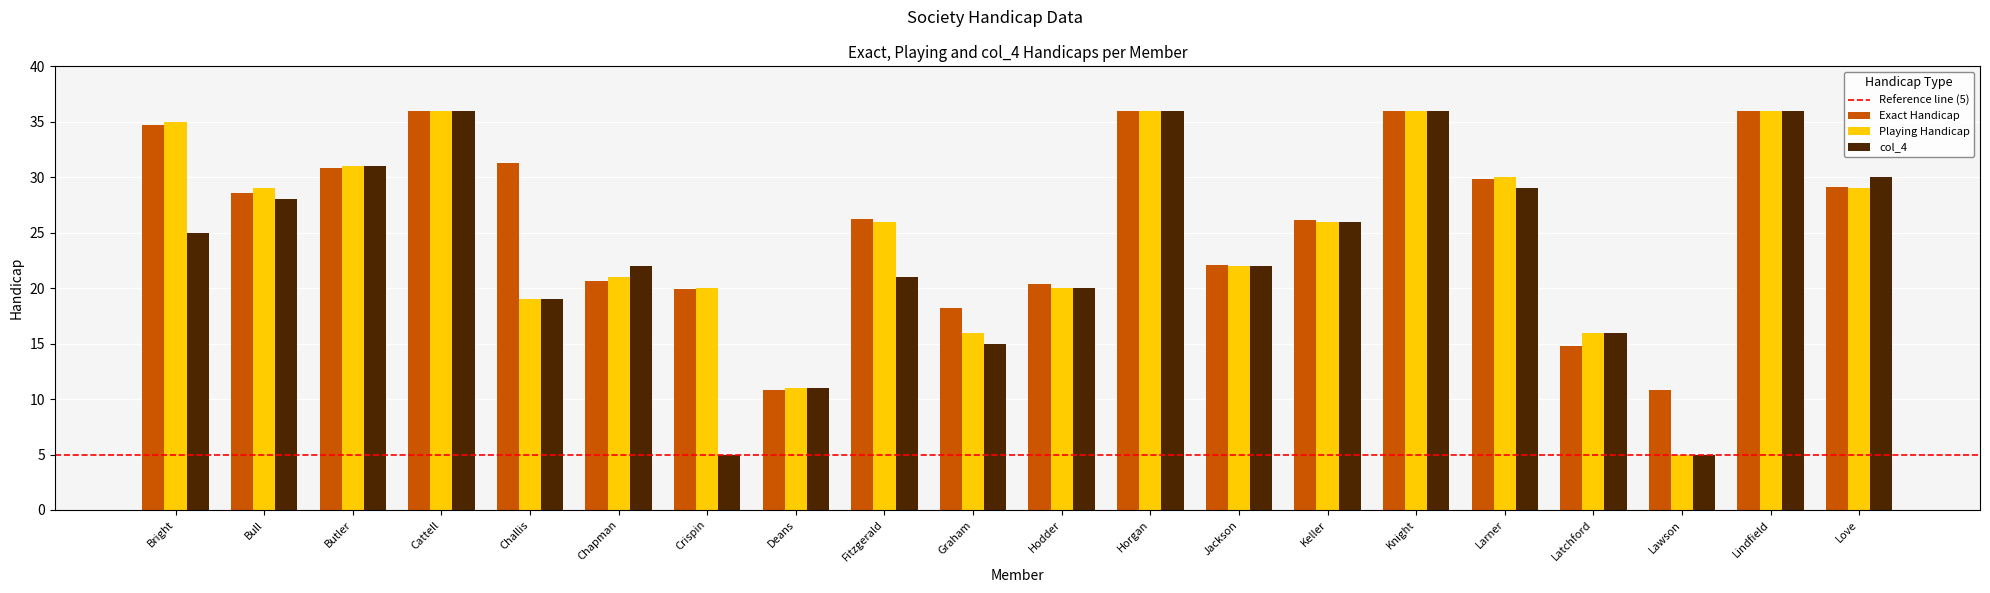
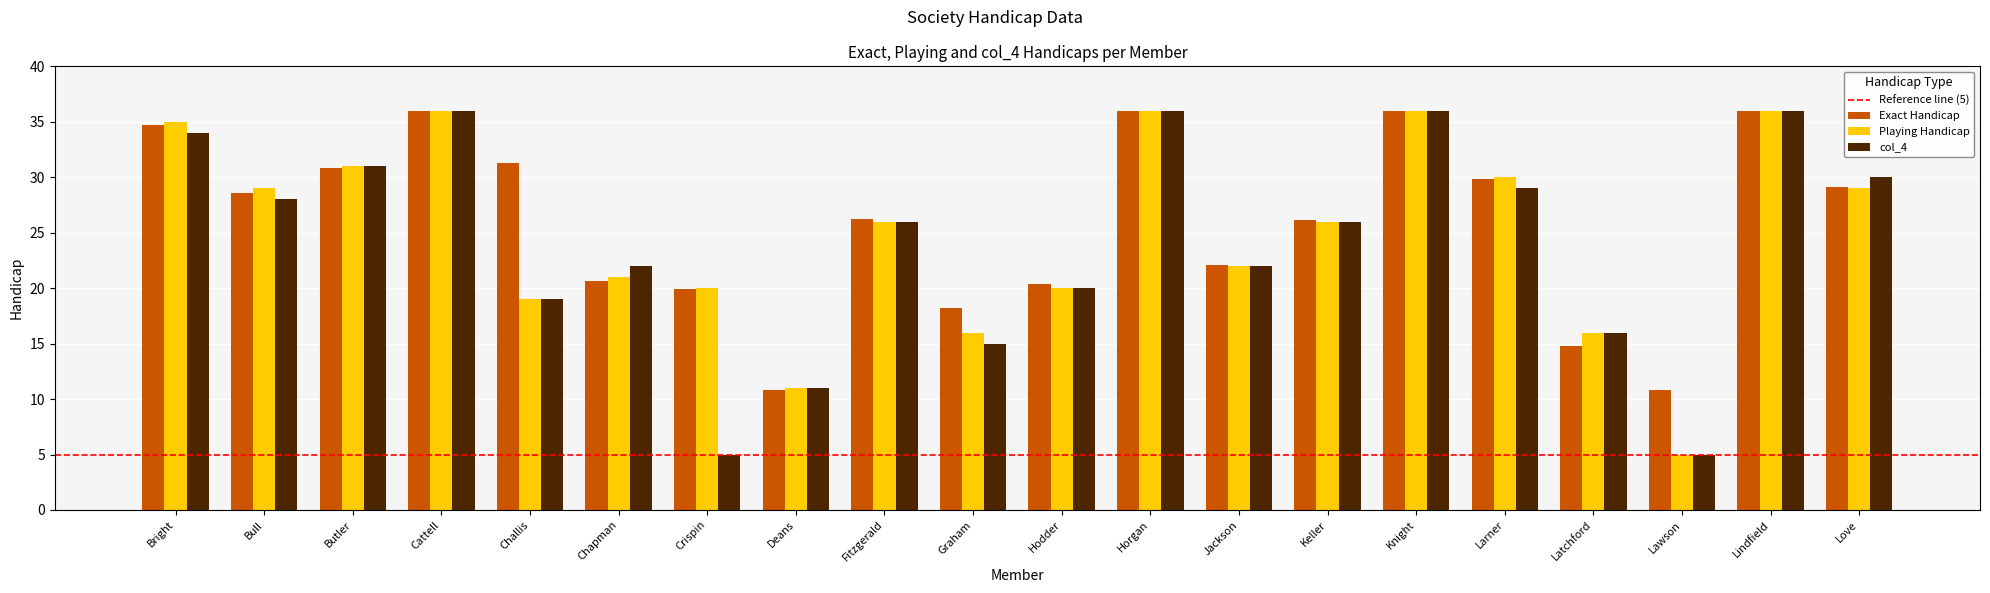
col_4, Bright: 25 -> 34
col_4, Fitzgerald: 21 -> 26
